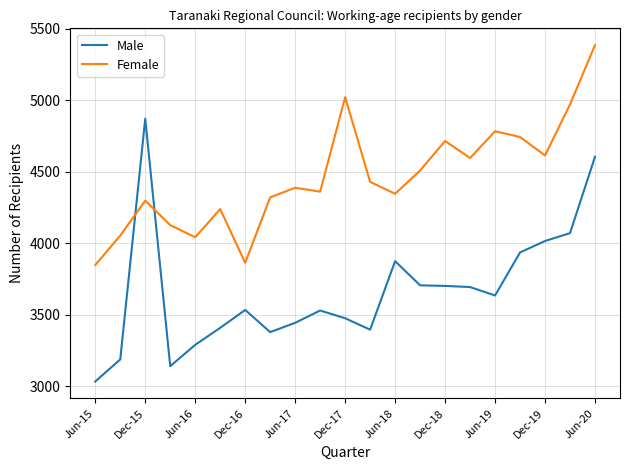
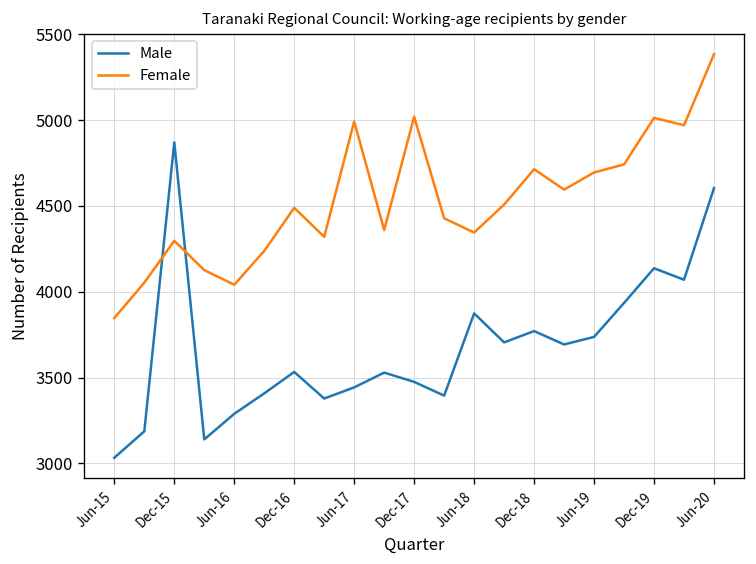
Female, Dec-16: 3860 -> 4490
Female, Jun-17: 4390 -> 4990
Male, Dec-18: 3700 -> 3770
Male, Jun-19: 3630 -> 3740
Female, Jun-19: 4780 -> 4700
Male, Dec-19: 4020 -> 4140
Female, Dec-19: 4610 -> 5010
